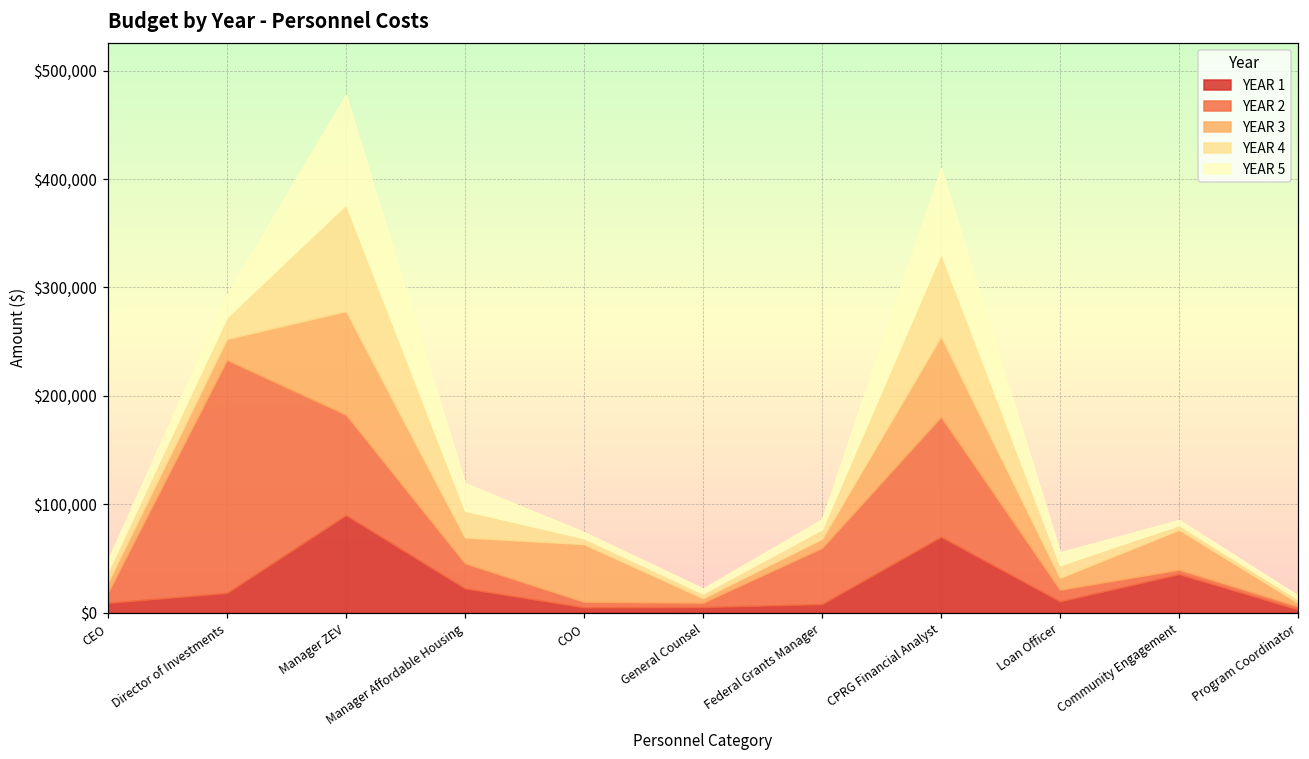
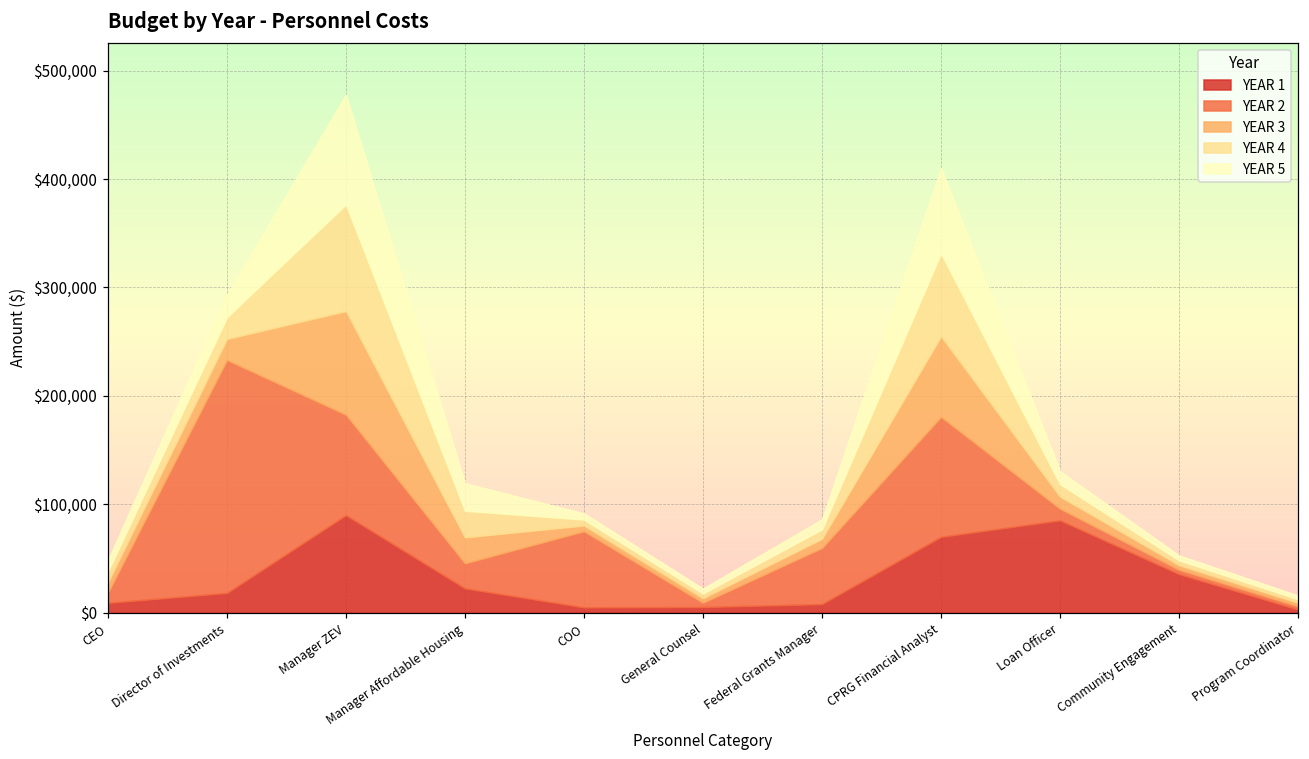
YEAR 2, COO: $10,000 -> $70,000
YEAR 3, COO: $50,000 -> $10,000
YEAR 1, Loan Officer: $10,000 -> $90,000
YEAR 3, Community Engagement: $40,000 -> $0
